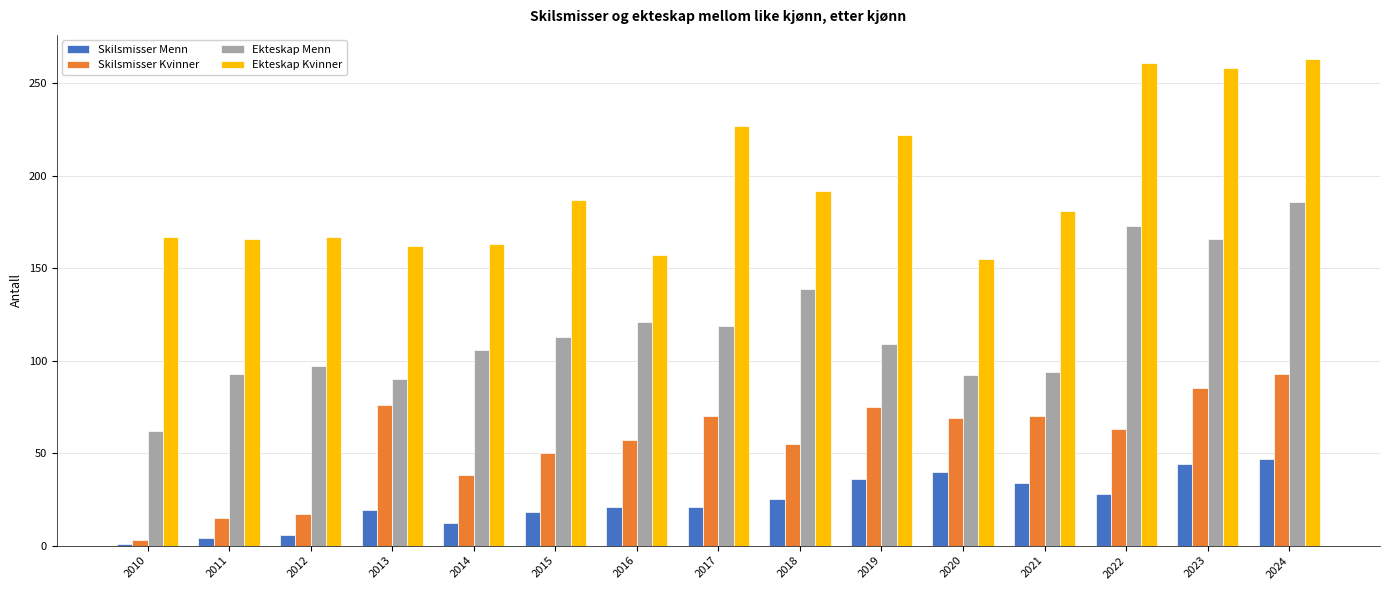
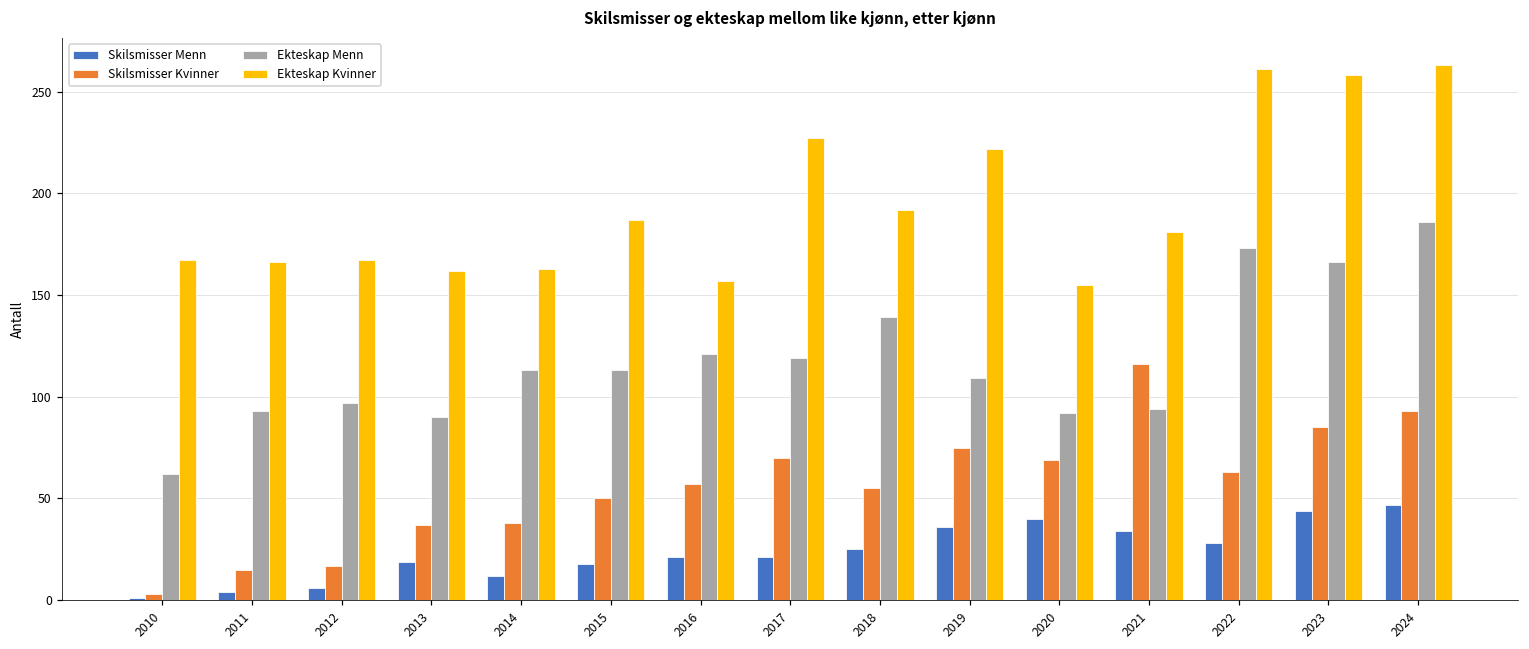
Skilsmisser Kvinner, 2013: 76 -> 37
Ekteskap Menn, 2014: 106 -> 113
Skilsmisser Kvinner, 2021: 70 -> 116
